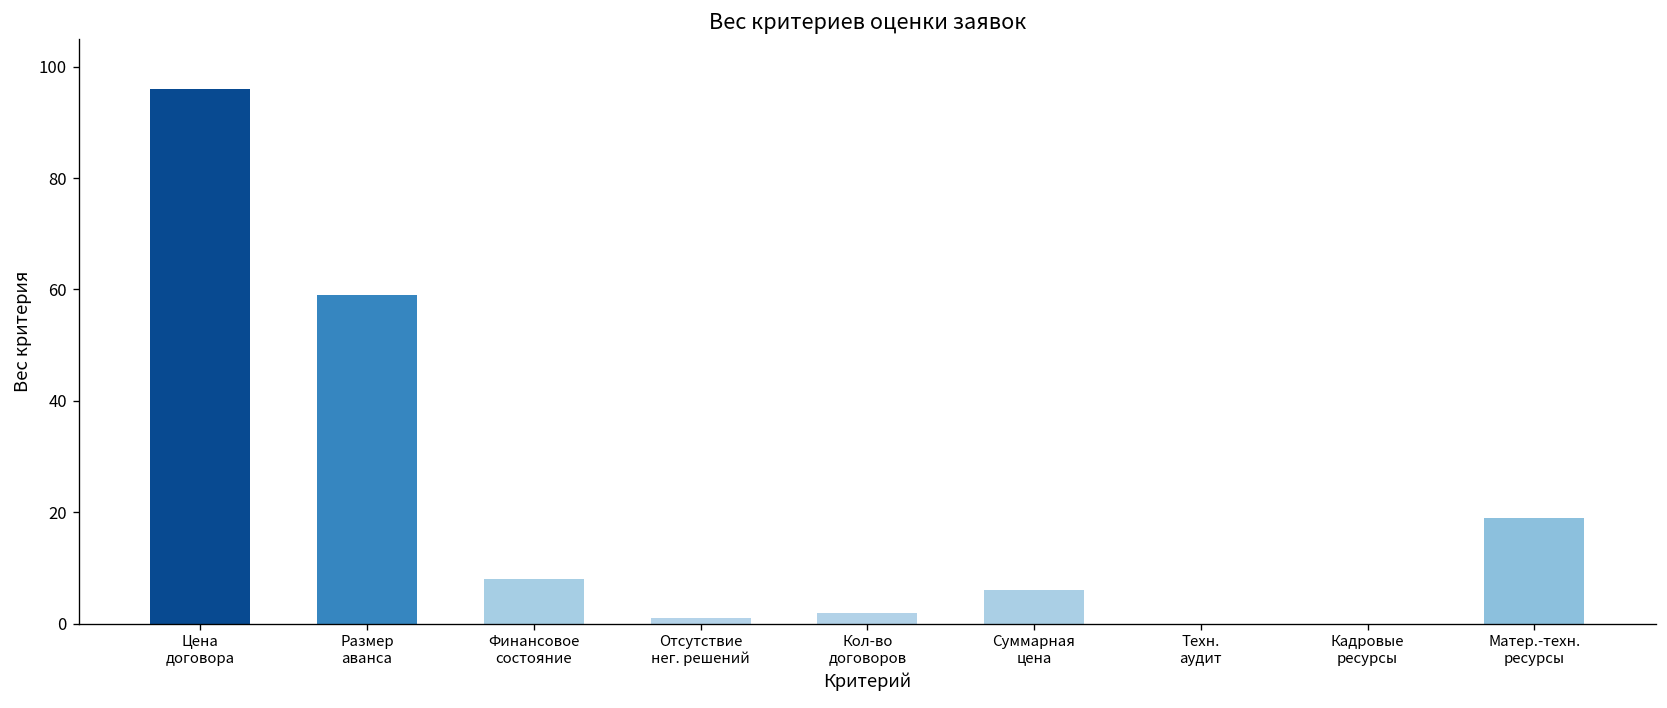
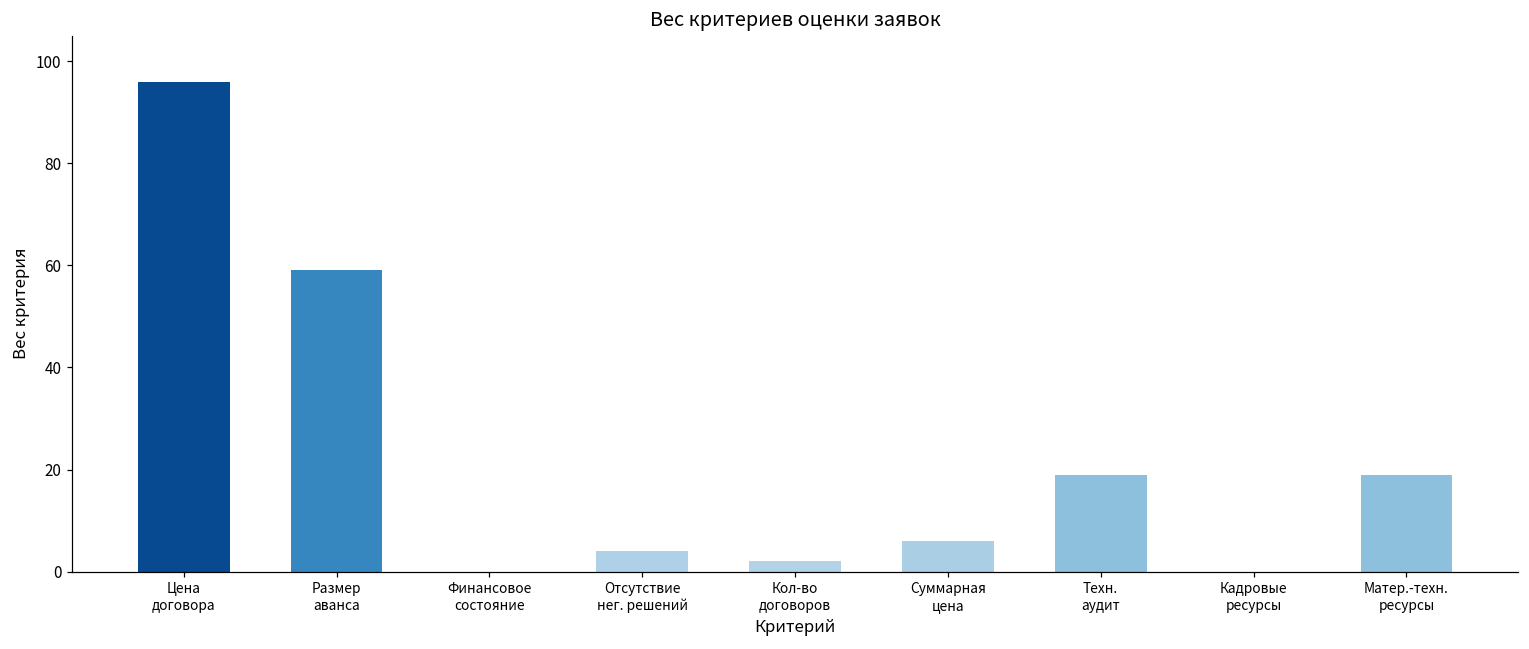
Финансовое состояние: 8 -> 0
Отсутствие нег. решений: 1 -> 4
Техн. аудит: 0 -> 19
